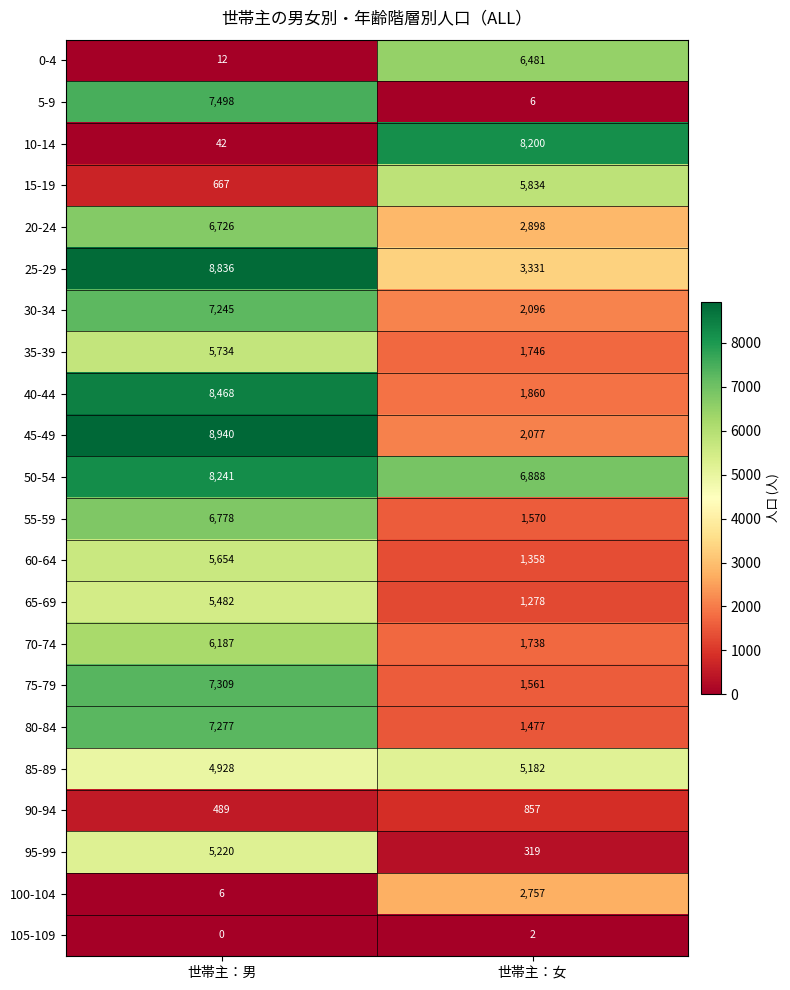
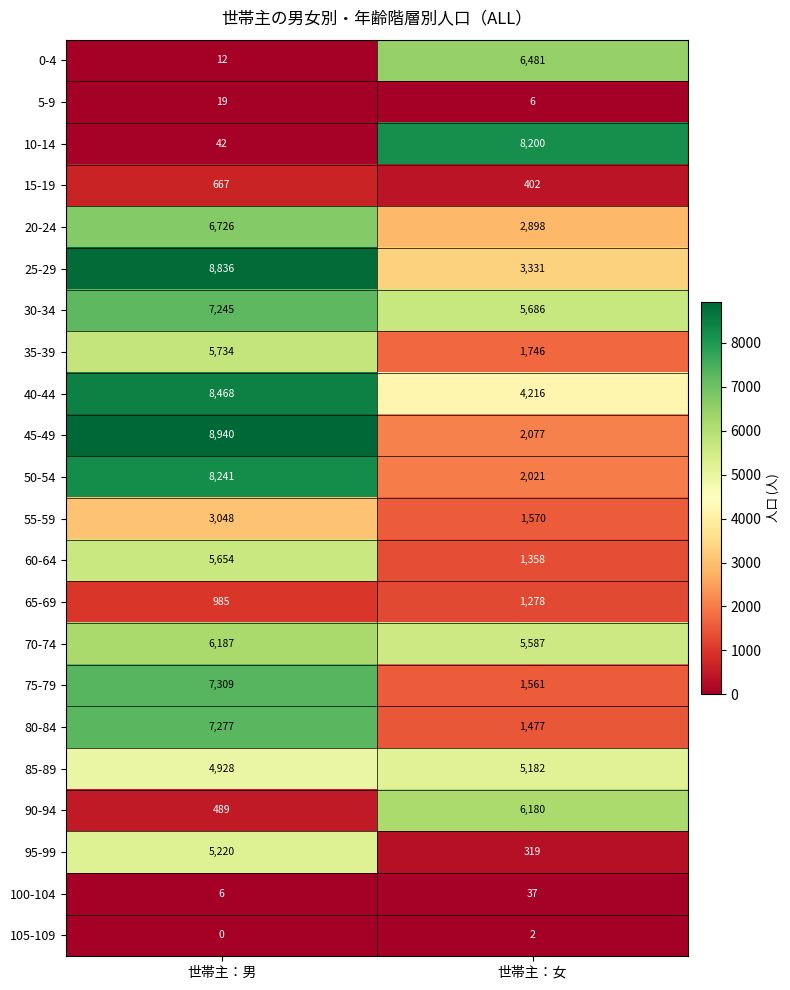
5-9, 世帯主：男: 7,498 -> 19
15-19, 世帯主：女: 5,834 -> 402
30-34, 世帯主：女: 2,096 -> 5,686
40-44, 世帯主：女: 1,860 -> 4,216
50-54, 世帯主：女: 6,888 -> 2,021
55-59, 世帯主：男: 6,778 -> 3,048
65-69, 世帯主：男: 5,482 -> 985
70-74, 世帯主：女: 1,738 -> 5,587
90-94, 世帯主：女: 857 -> 6,180
100-104, 世帯主：女: 2,757 -> 37
